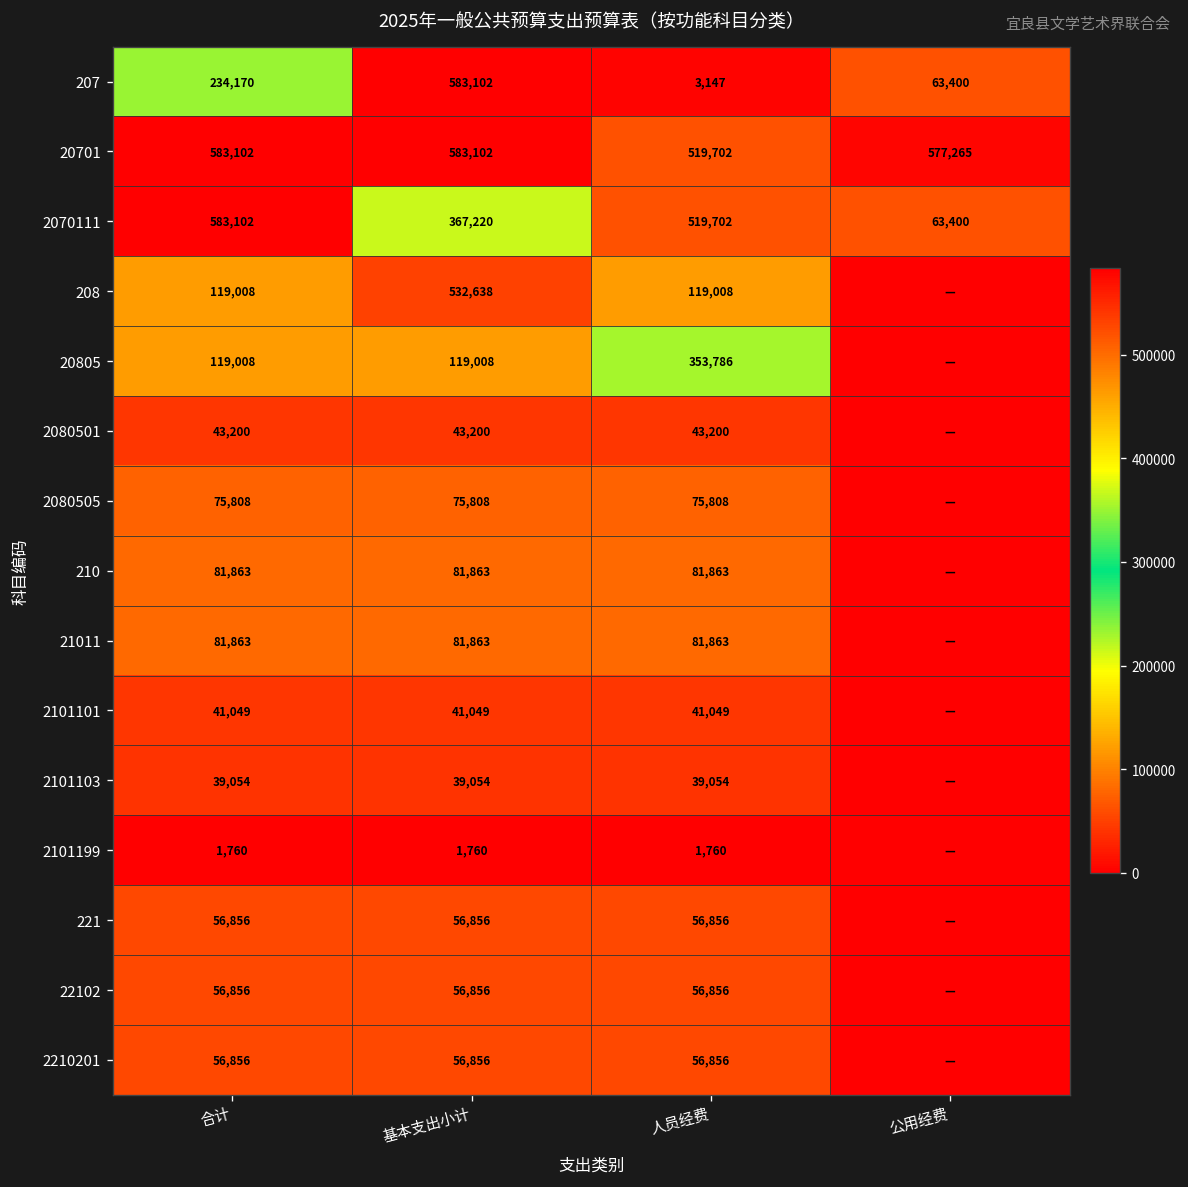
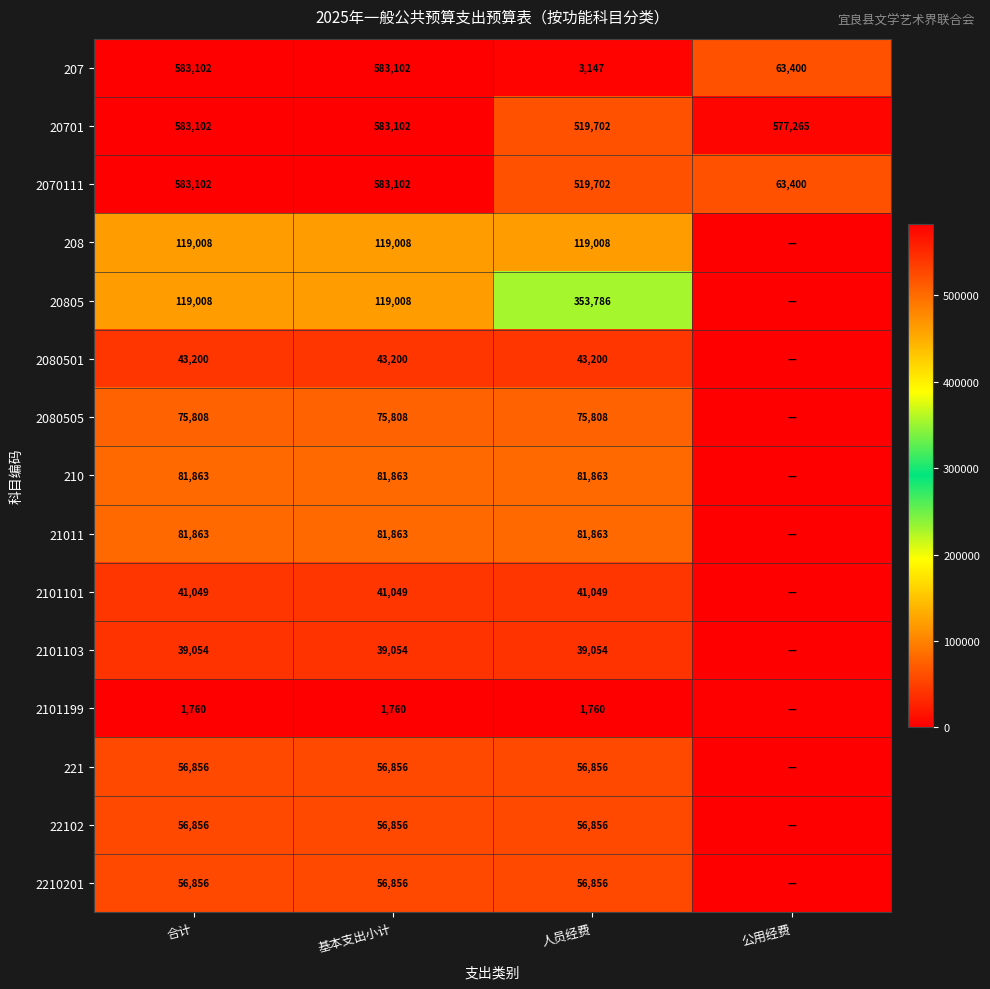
207, 合计: 234,170 -> 583,102
2070111, 基本支出小计: 367,220 -> 583,102
208, 基本支出小计: 532,638 -> 119,008
